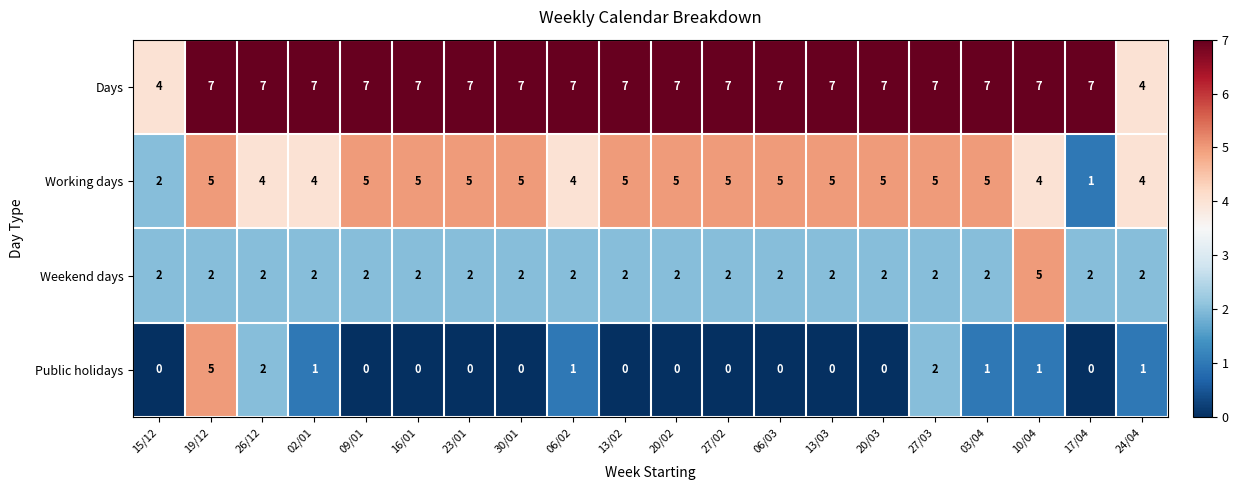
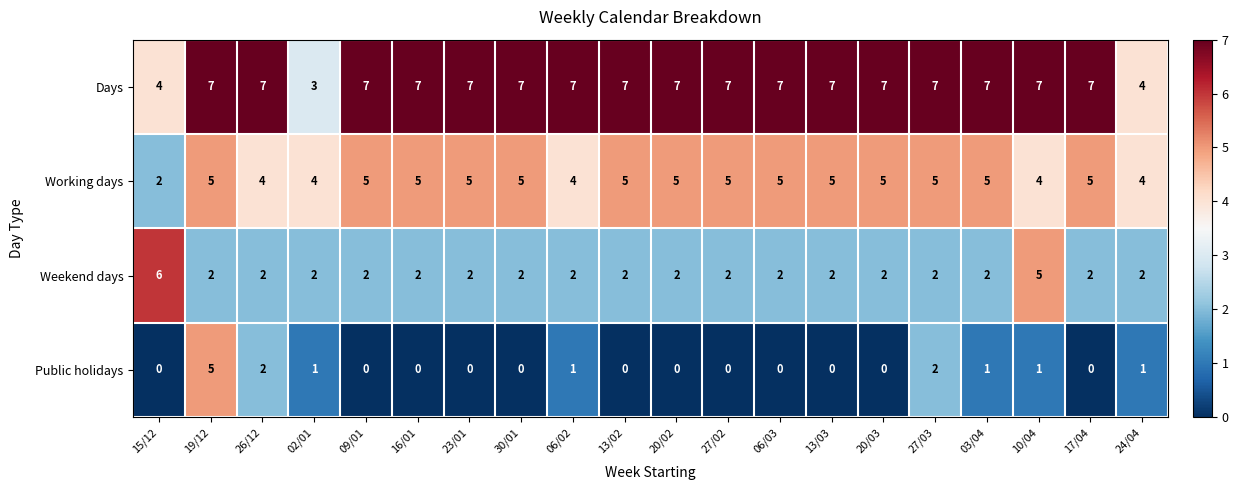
Days, 02/01: 7 -> 3
Working days, 17/04: 1 -> 5
Weekend days, 15/12: 2 -> 6
